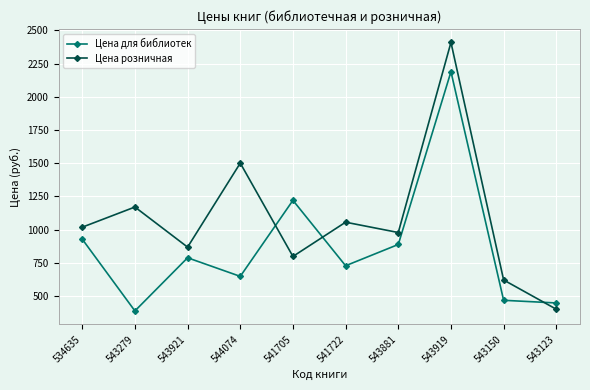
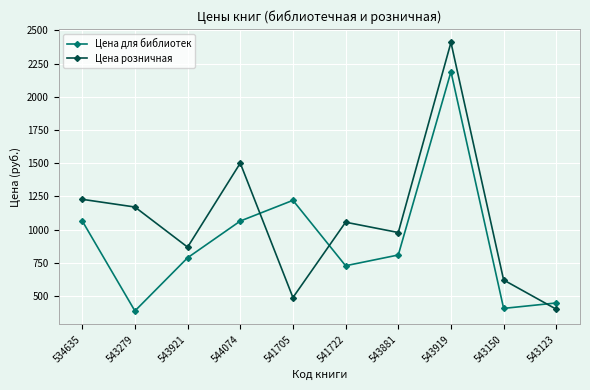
Цена для библиотек, 534635: 930 -> 1070
Цена розничная, 534635: 1020 -> 1230
Цена для библиотек, 544074: 650 -> 1070
Цена розничная, 541705: 800 -> 490
Цена для библиотек, 543881: 890 -> 810
Цена для библиотек, 543150: 470 -> 410
